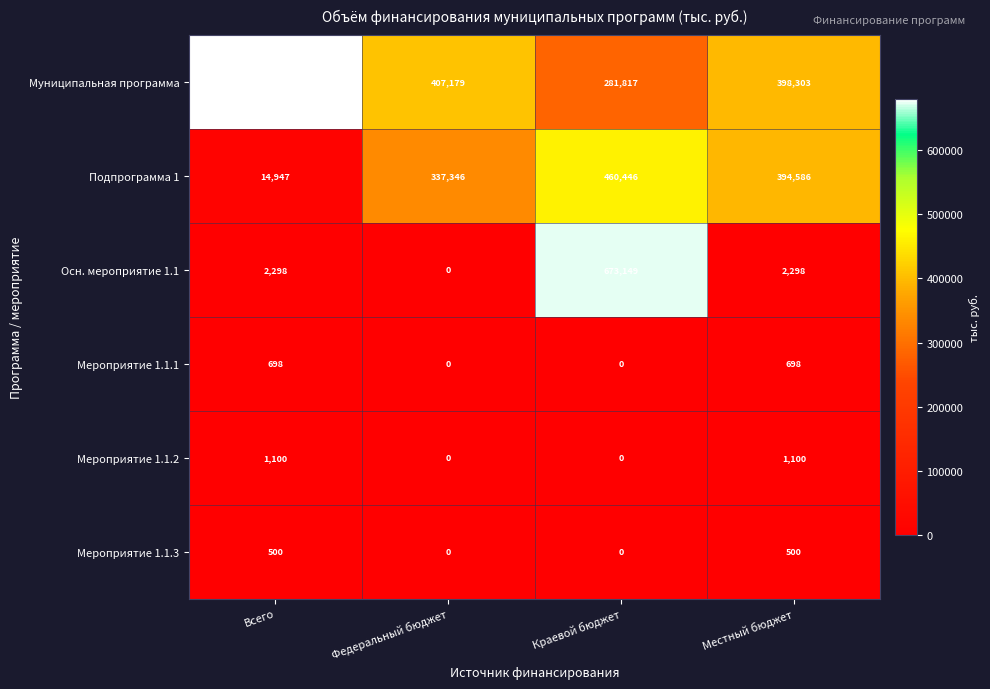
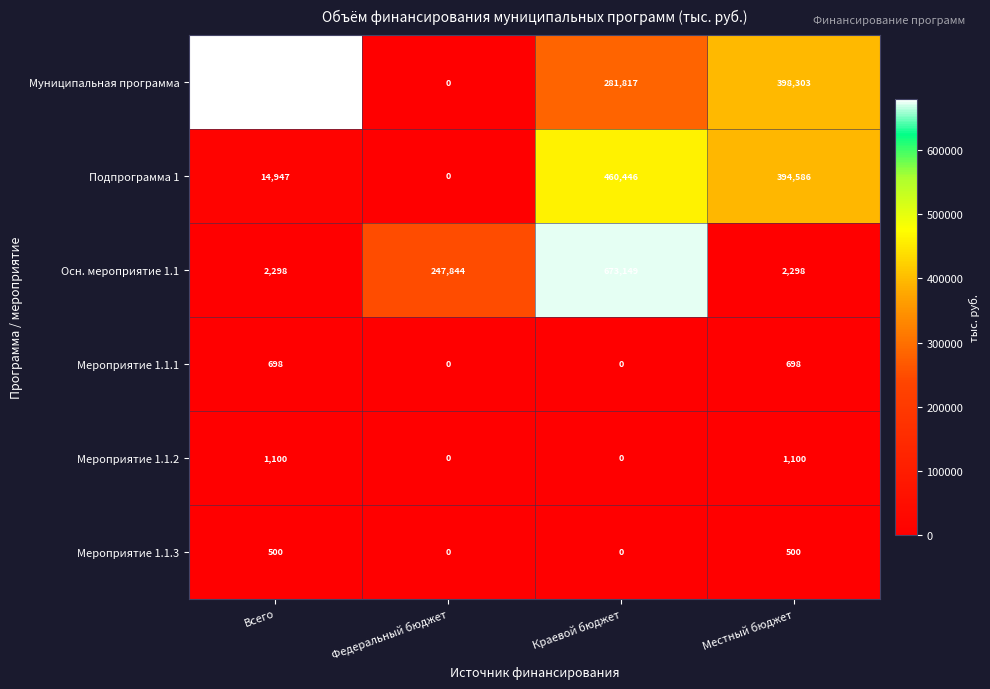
Муниципальная программа, Федеральный бюджет: 407,179 -> 0
Подпрограмма 1, Федеральный бюджет: 337,346 -> 0
Осн. мероприятие 1.1, Федеральный бюджет: 0 -> 247,844
